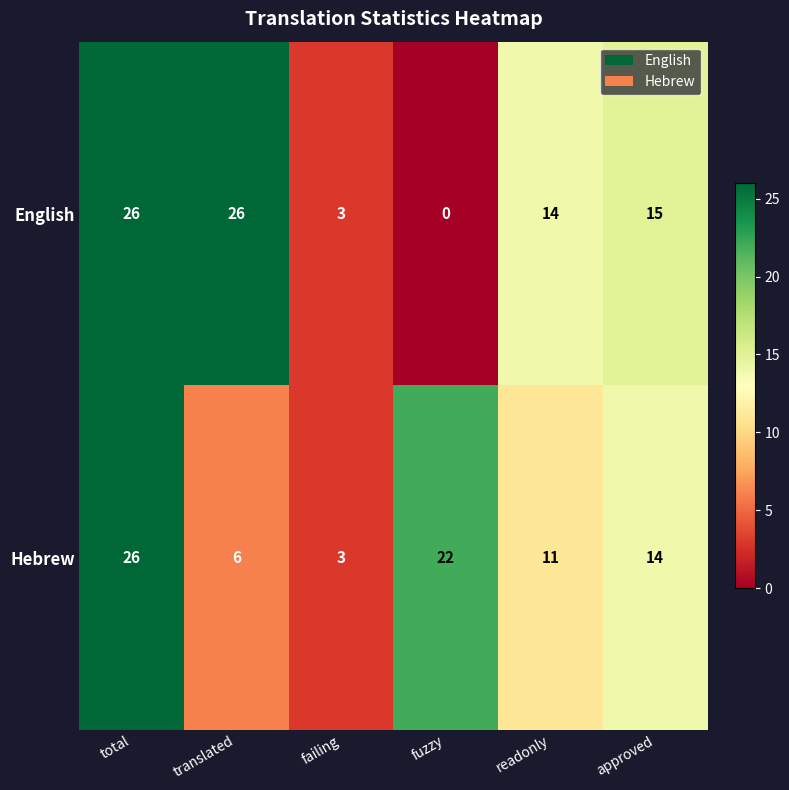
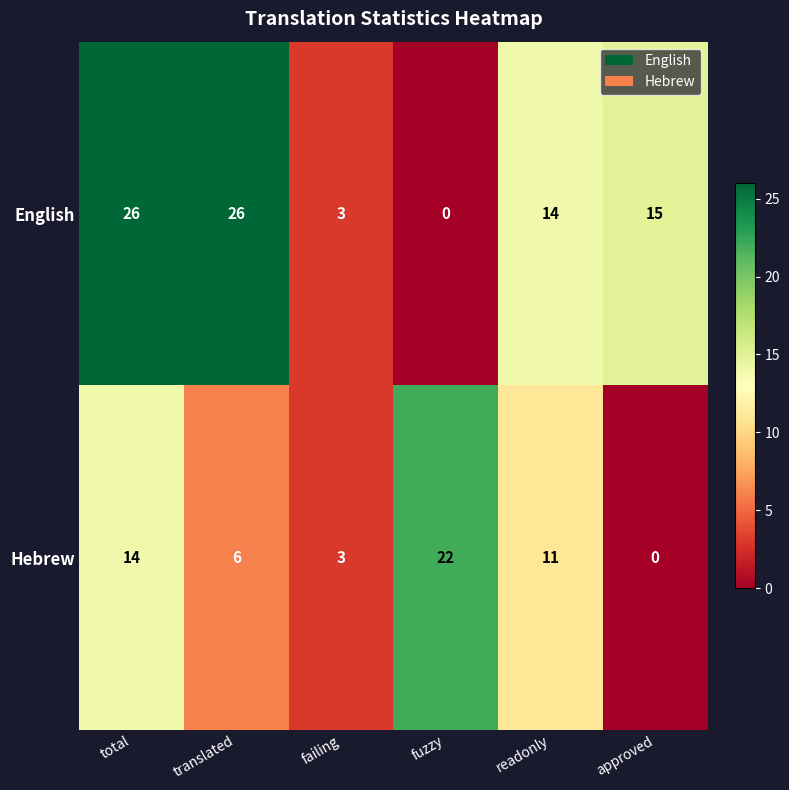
Hebrew, total: 26 -> 14
Hebrew, approved: 14 -> 0
